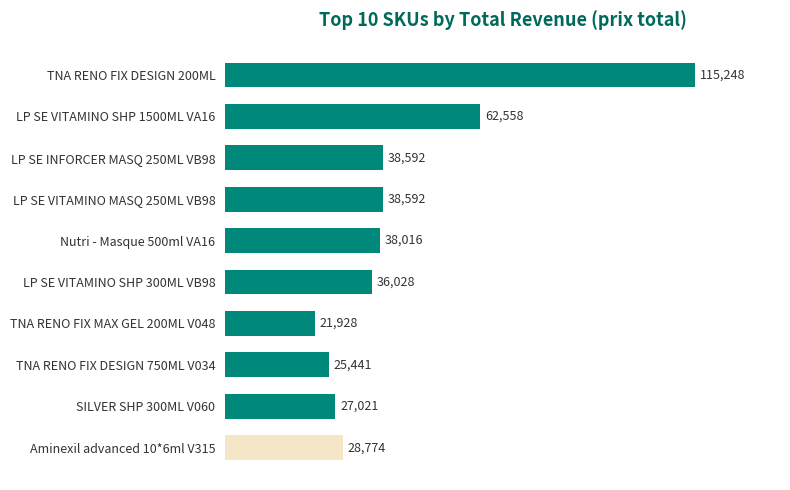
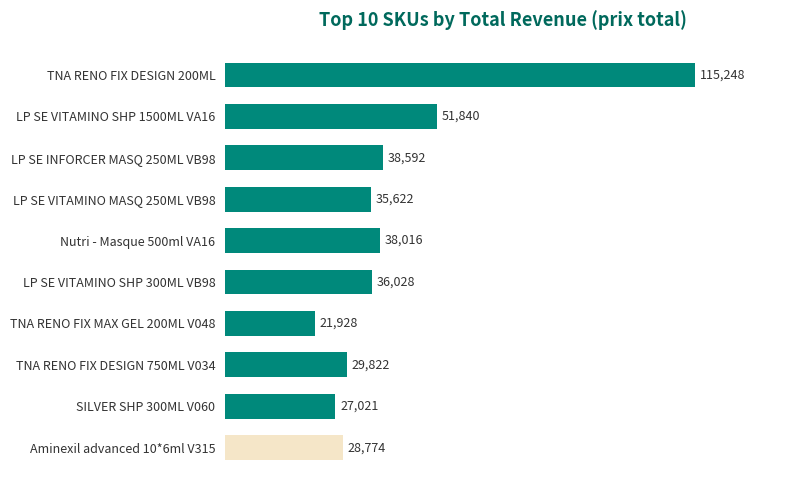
LP SE VITAMINO SHP 1500ML VA16: 62,558 -> 51,840
LP SE VITAMINO MASQ 250ML VB98: 38,592 -> 35,622
TNA RENO FIX DESIGN 750ML V034: 25,441 -> 29,822
